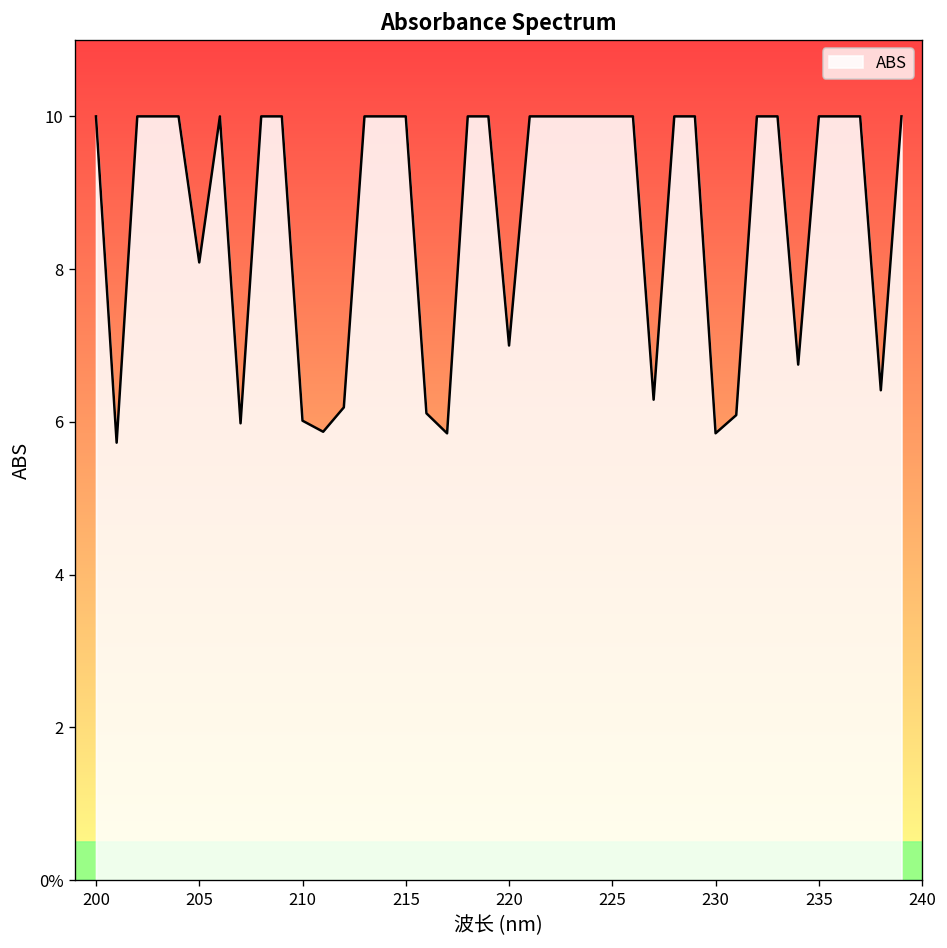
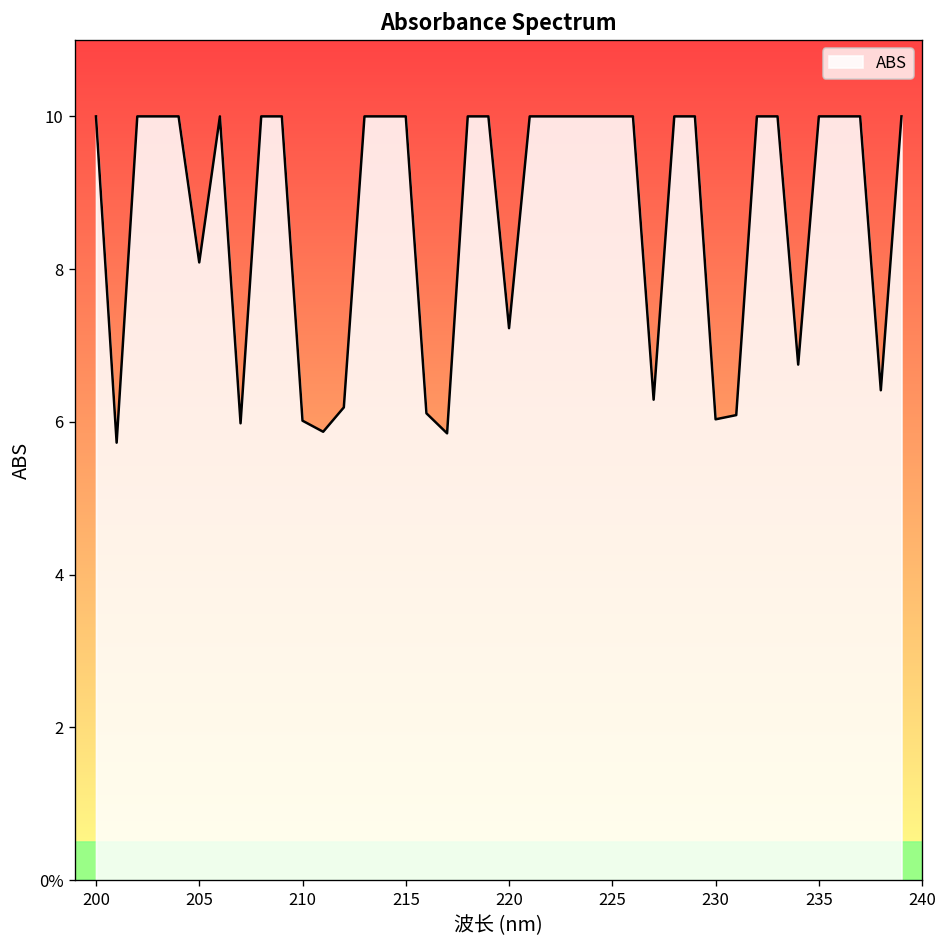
220: 7.0 -> 7.2
230: 5.9 -> 6.0
